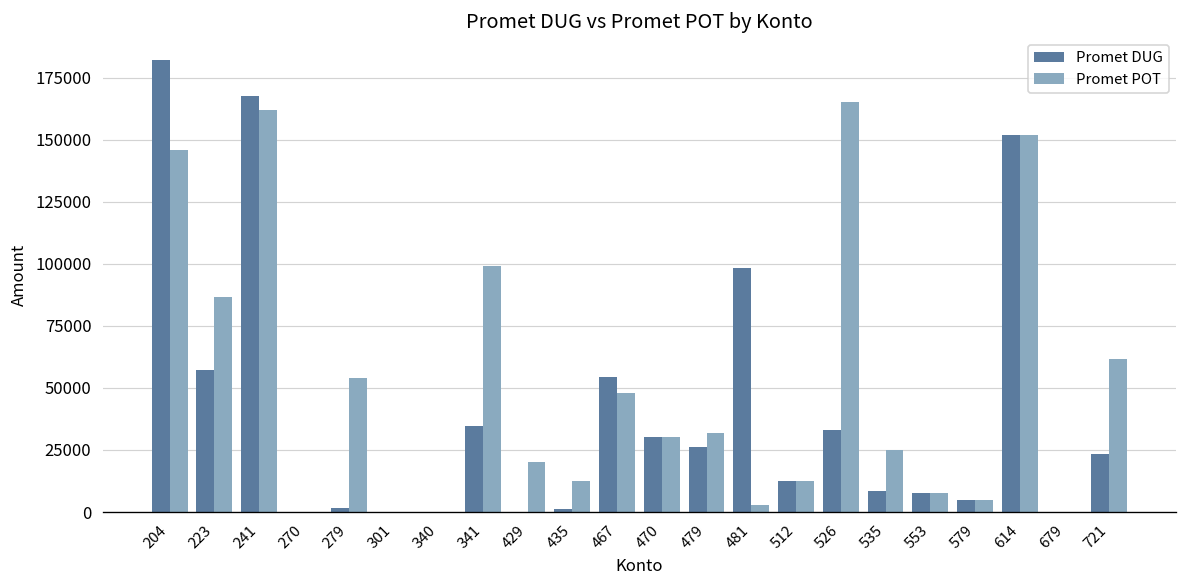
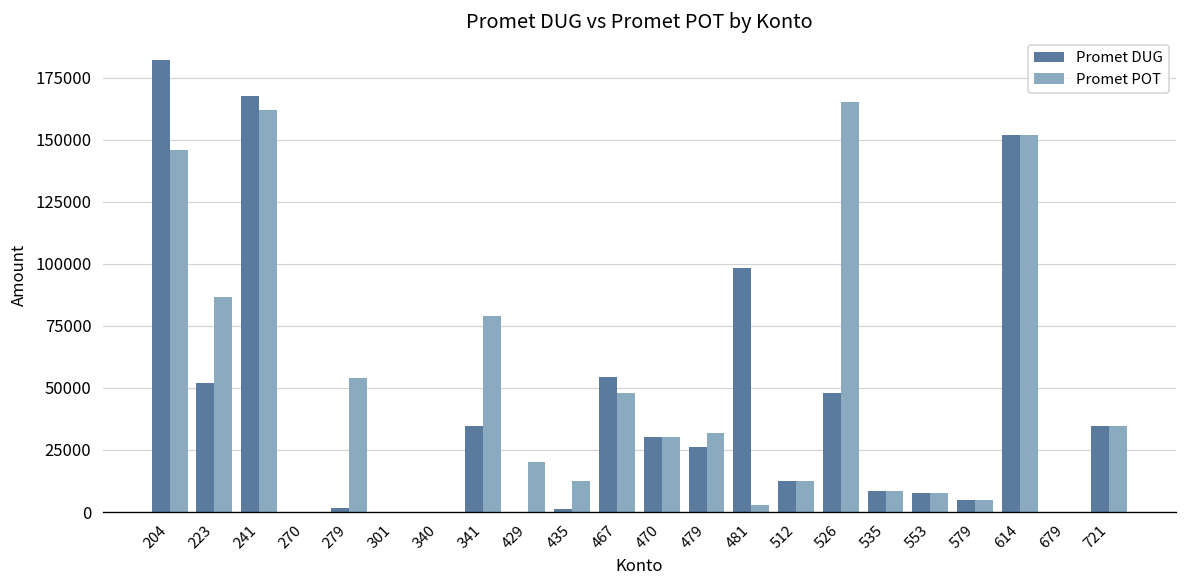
Promet DUG, 223: 57000 -> 52000
Promet POT, 341: 99000 -> 79000
Promet DUG, 526: 33000 -> 48000
Promet POT, 535: 25000 -> 8000
Promet DUG, 721: 23000 -> 35000
Promet POT, 721: 62000 -> 35000
